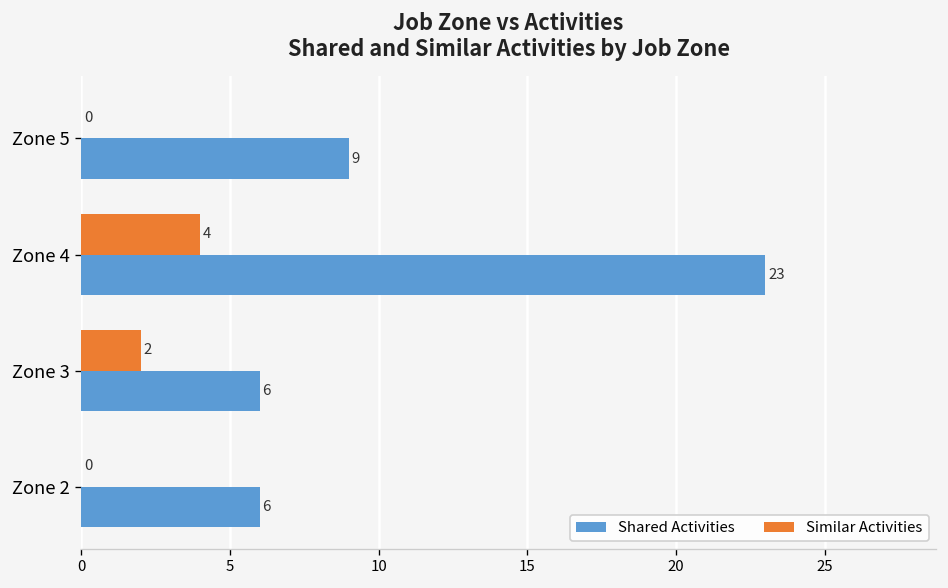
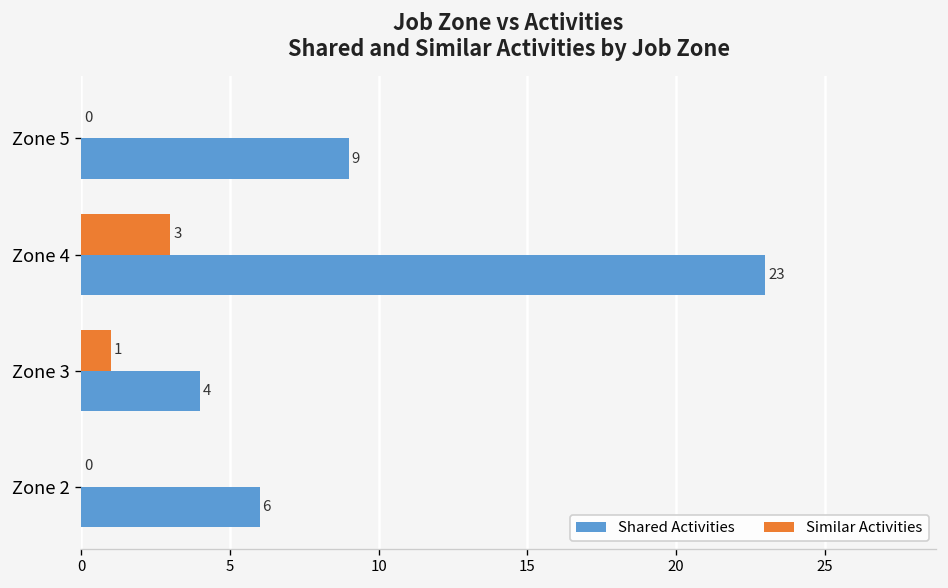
Similar Activities, Zone 4: 4 -> 3
Similar Activities, Zone 3: 2 -> 1
Shared Activities, Zone 3: 6 -> 4
